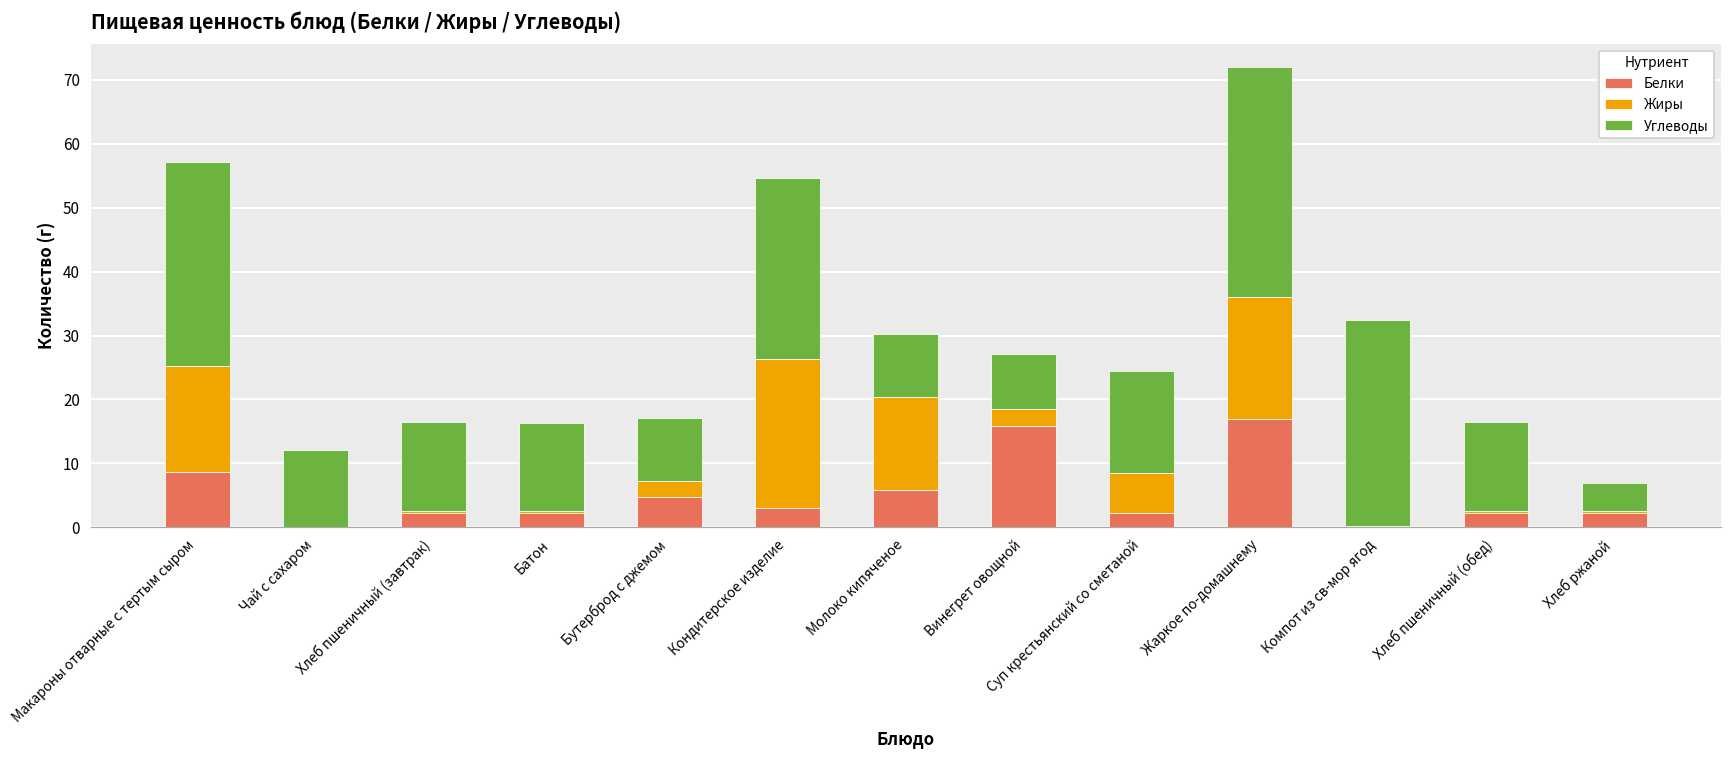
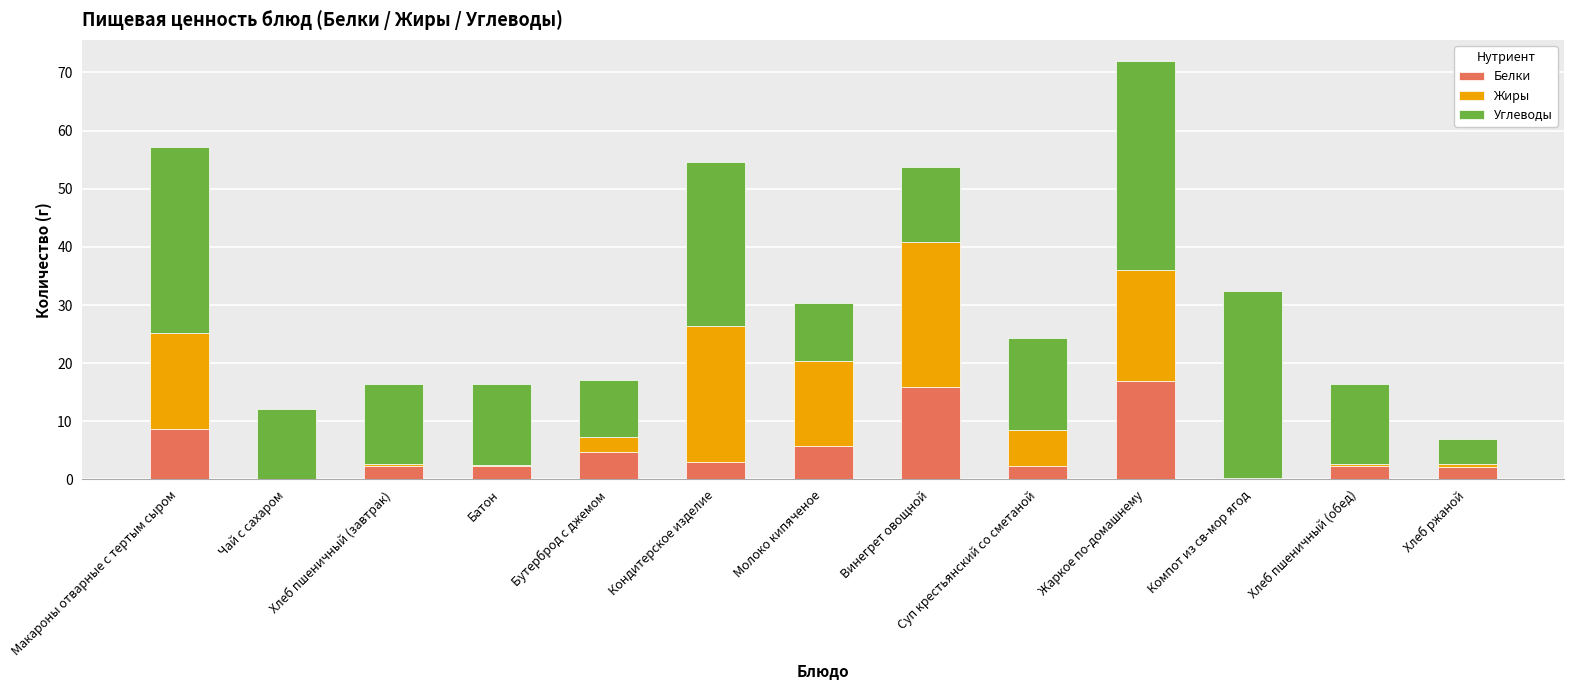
Жиры, Винегрет овощной: 3 -> 25
Углеводы, Винегрет овощной: 9 -> 13
